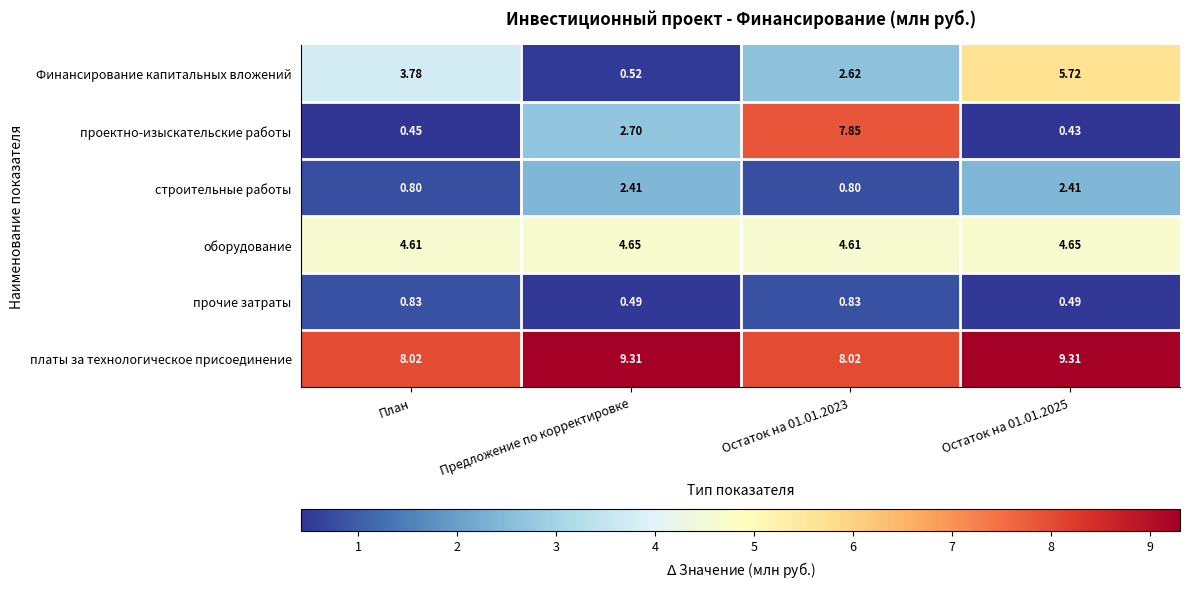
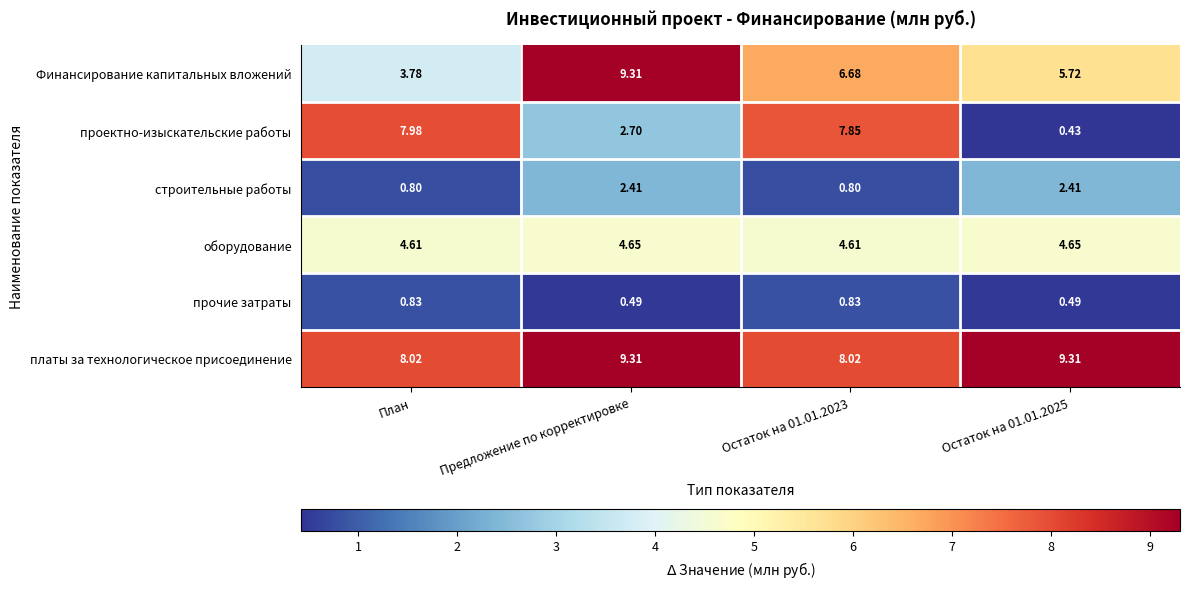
Финансирование капитальных вложений, Предложение по корректировке: 0.52 -> 9.31
Финансирование капитальных вложений, Остаток на 01.01.2023: 2.62 -> 6.68
проектно-изыскательские работы, План: 0.45 -> 7.98
